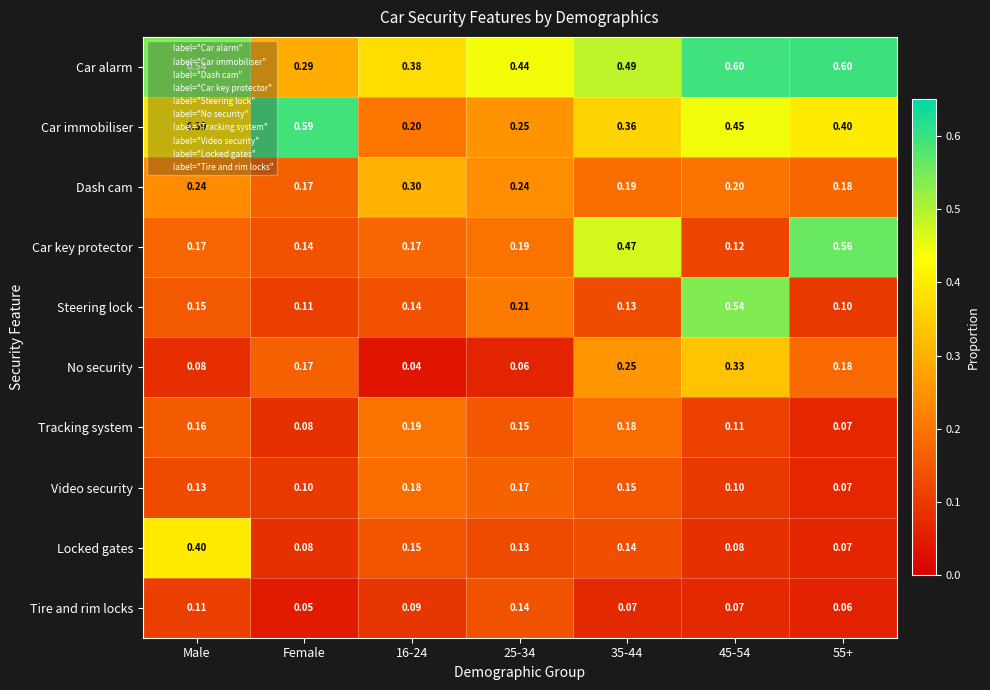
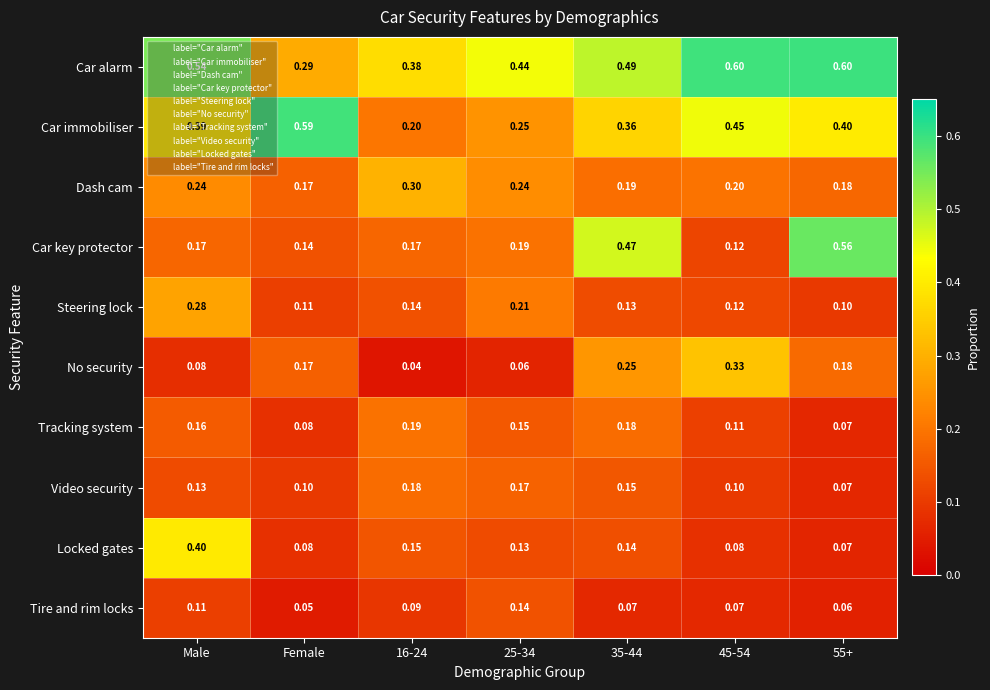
Steering lock, Male: 0.15 -> 0.28
Steering lock, 45-54: 0.54 -> 0.12
